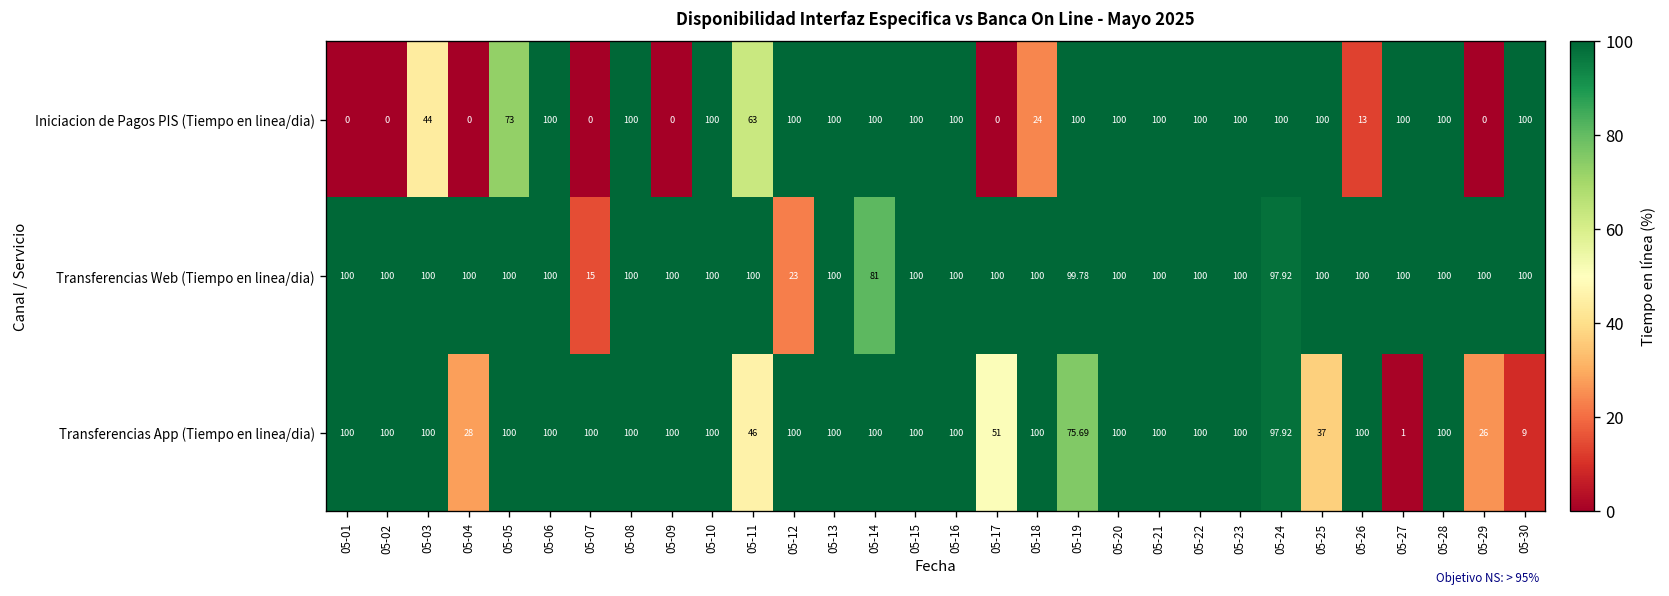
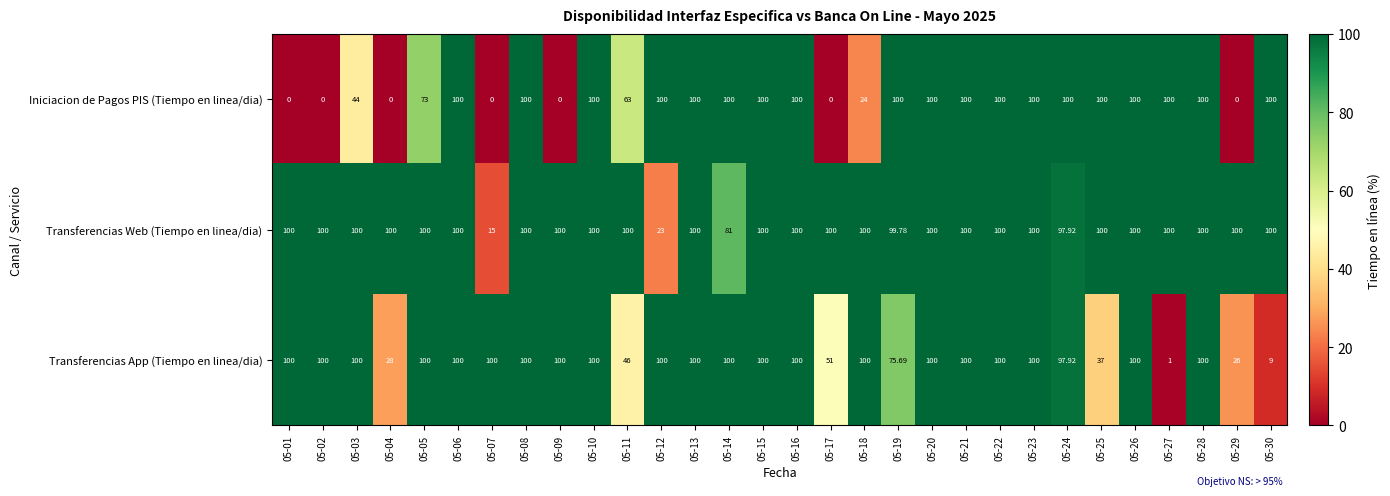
Iniciacion de Pagos PIS (Tiempo en linea/dia), 05-26: 13 -> 100
